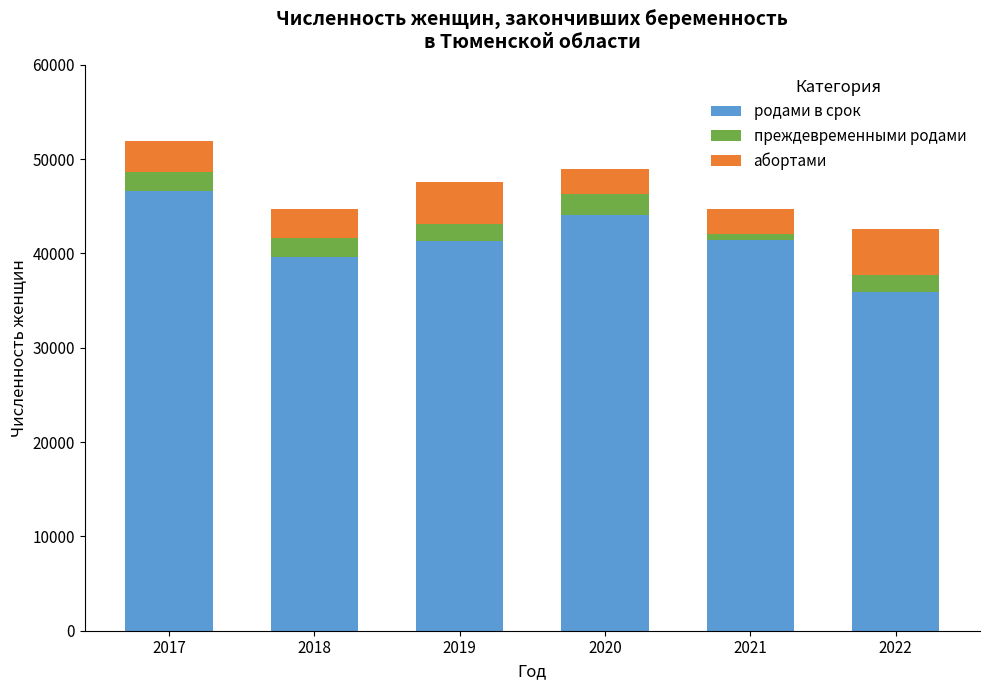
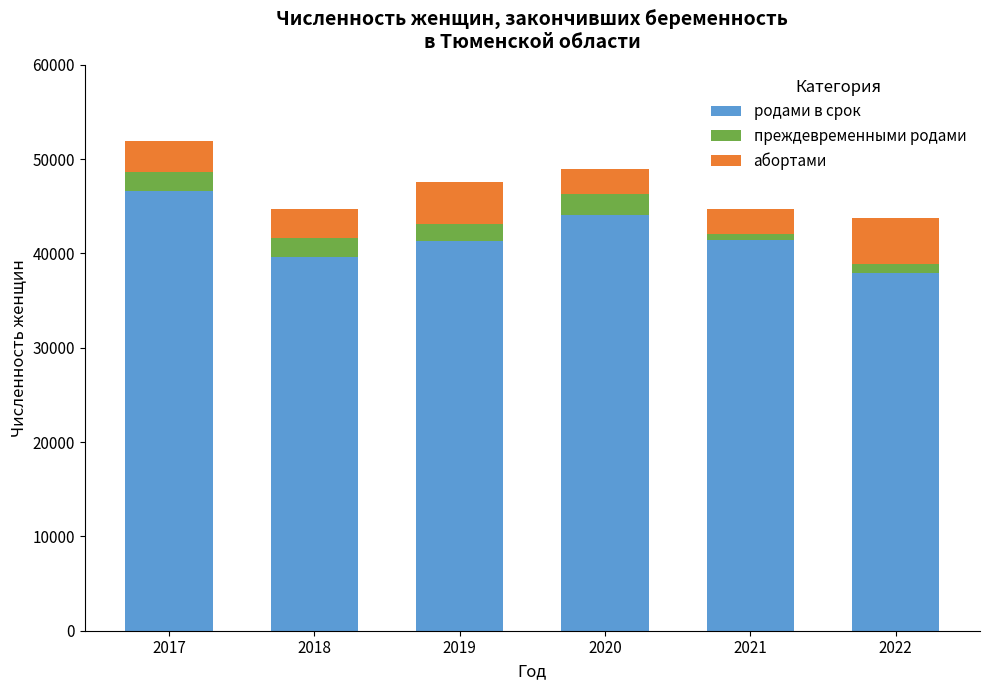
родами в срок, 2022: 36000 -> 38000
преждевременными родами, 2022: 2000 -> 1000
